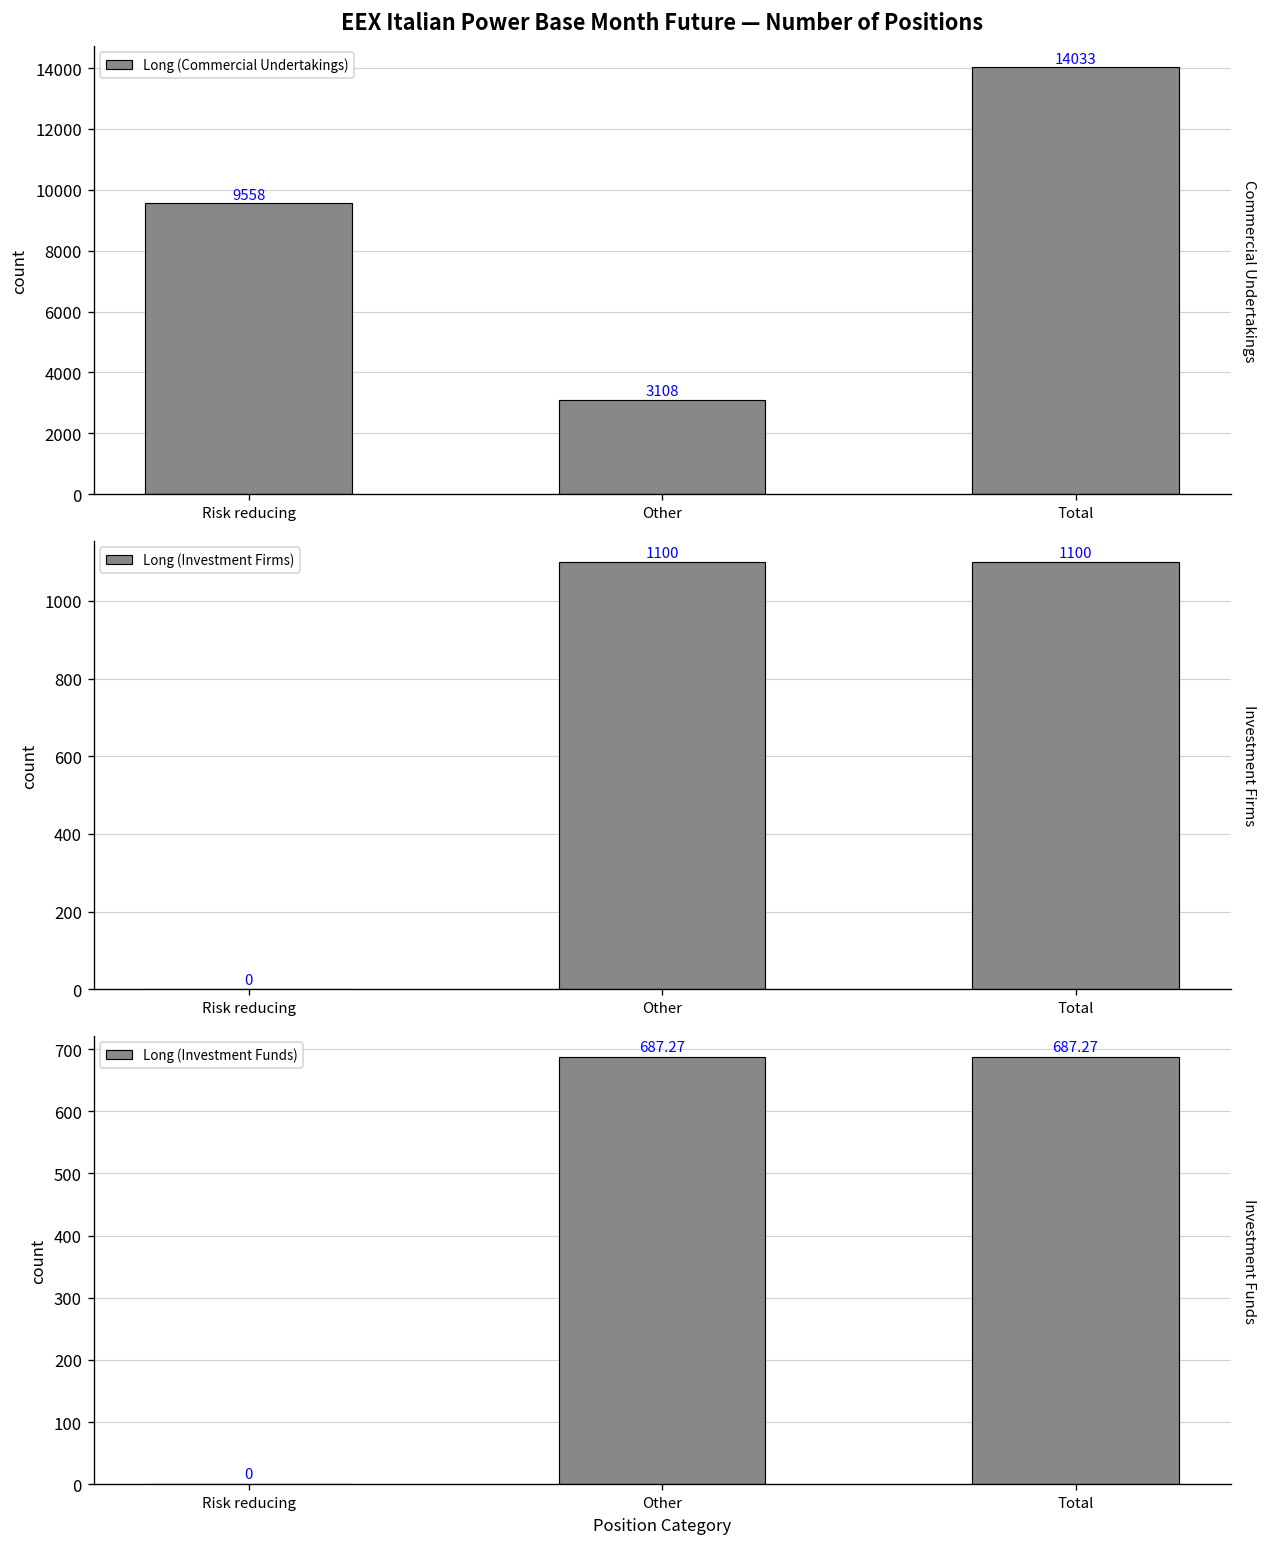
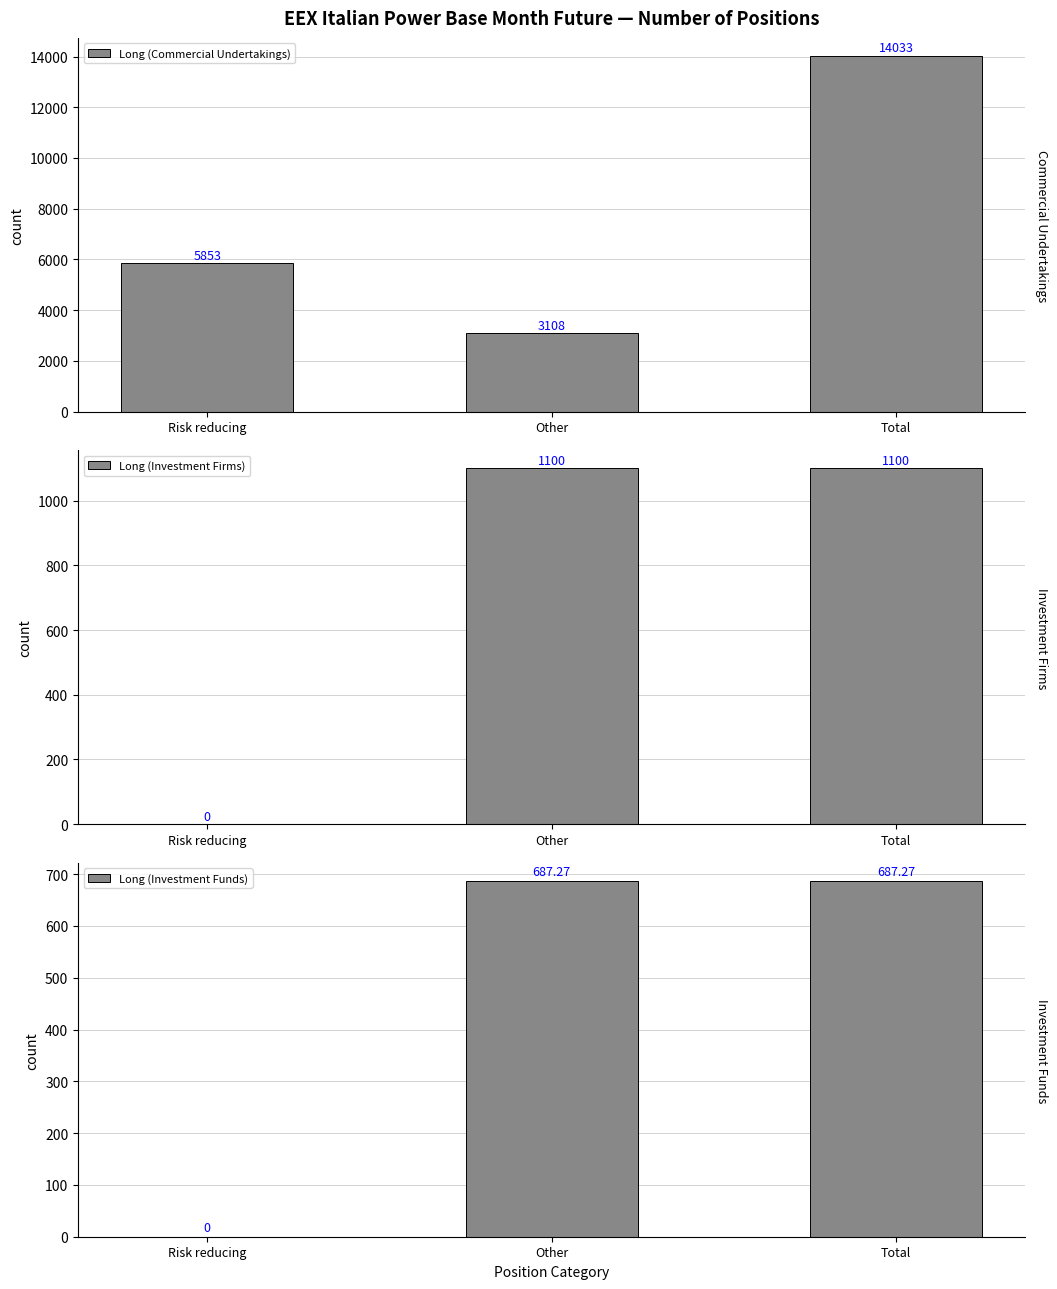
EEX Italian Power Base Month Future — Number of Positions, Risk reducing: 9558 -> 5853
